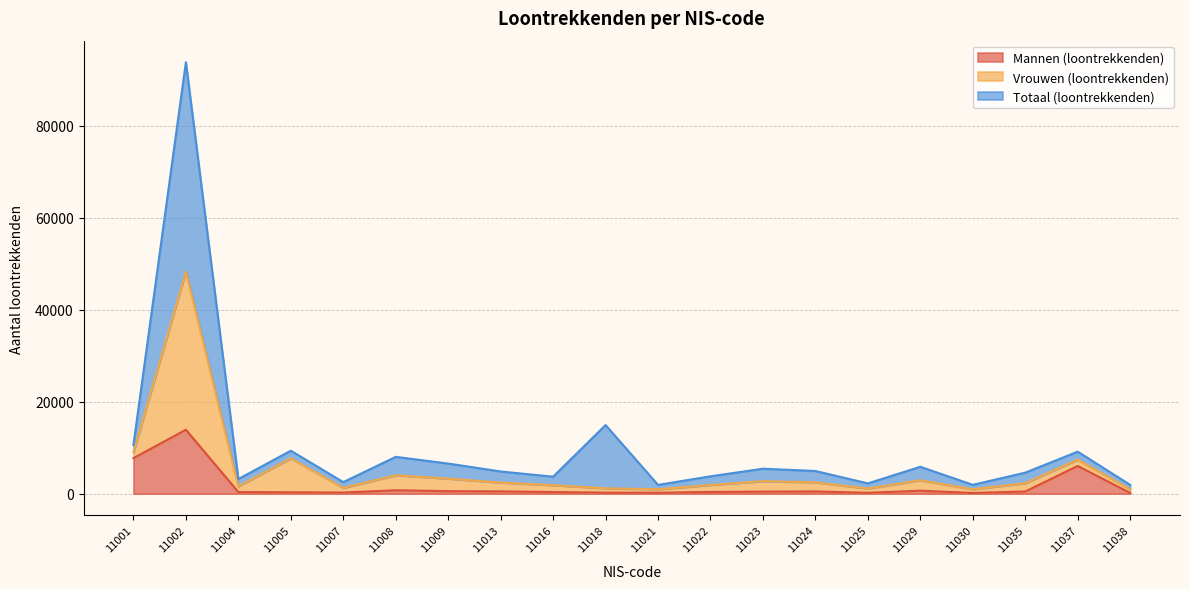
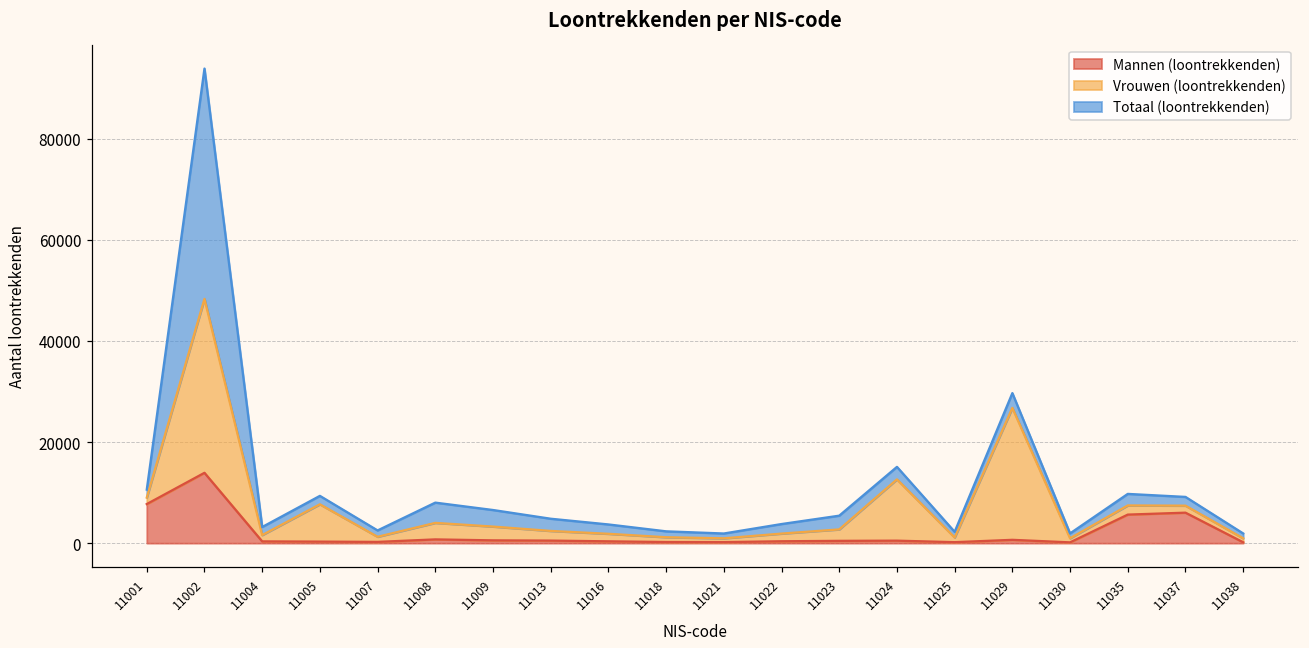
Totaal (loontrekkenden), 11018: 14000 -> 1000
Vrouwen (loontrekkenden), 11024: 2000 -> 12000
Vrouwen (loontrekkenden), 11029: 2000 -> 26000
Mannen (loontrekkenden), 11035: 0 -> 6000
